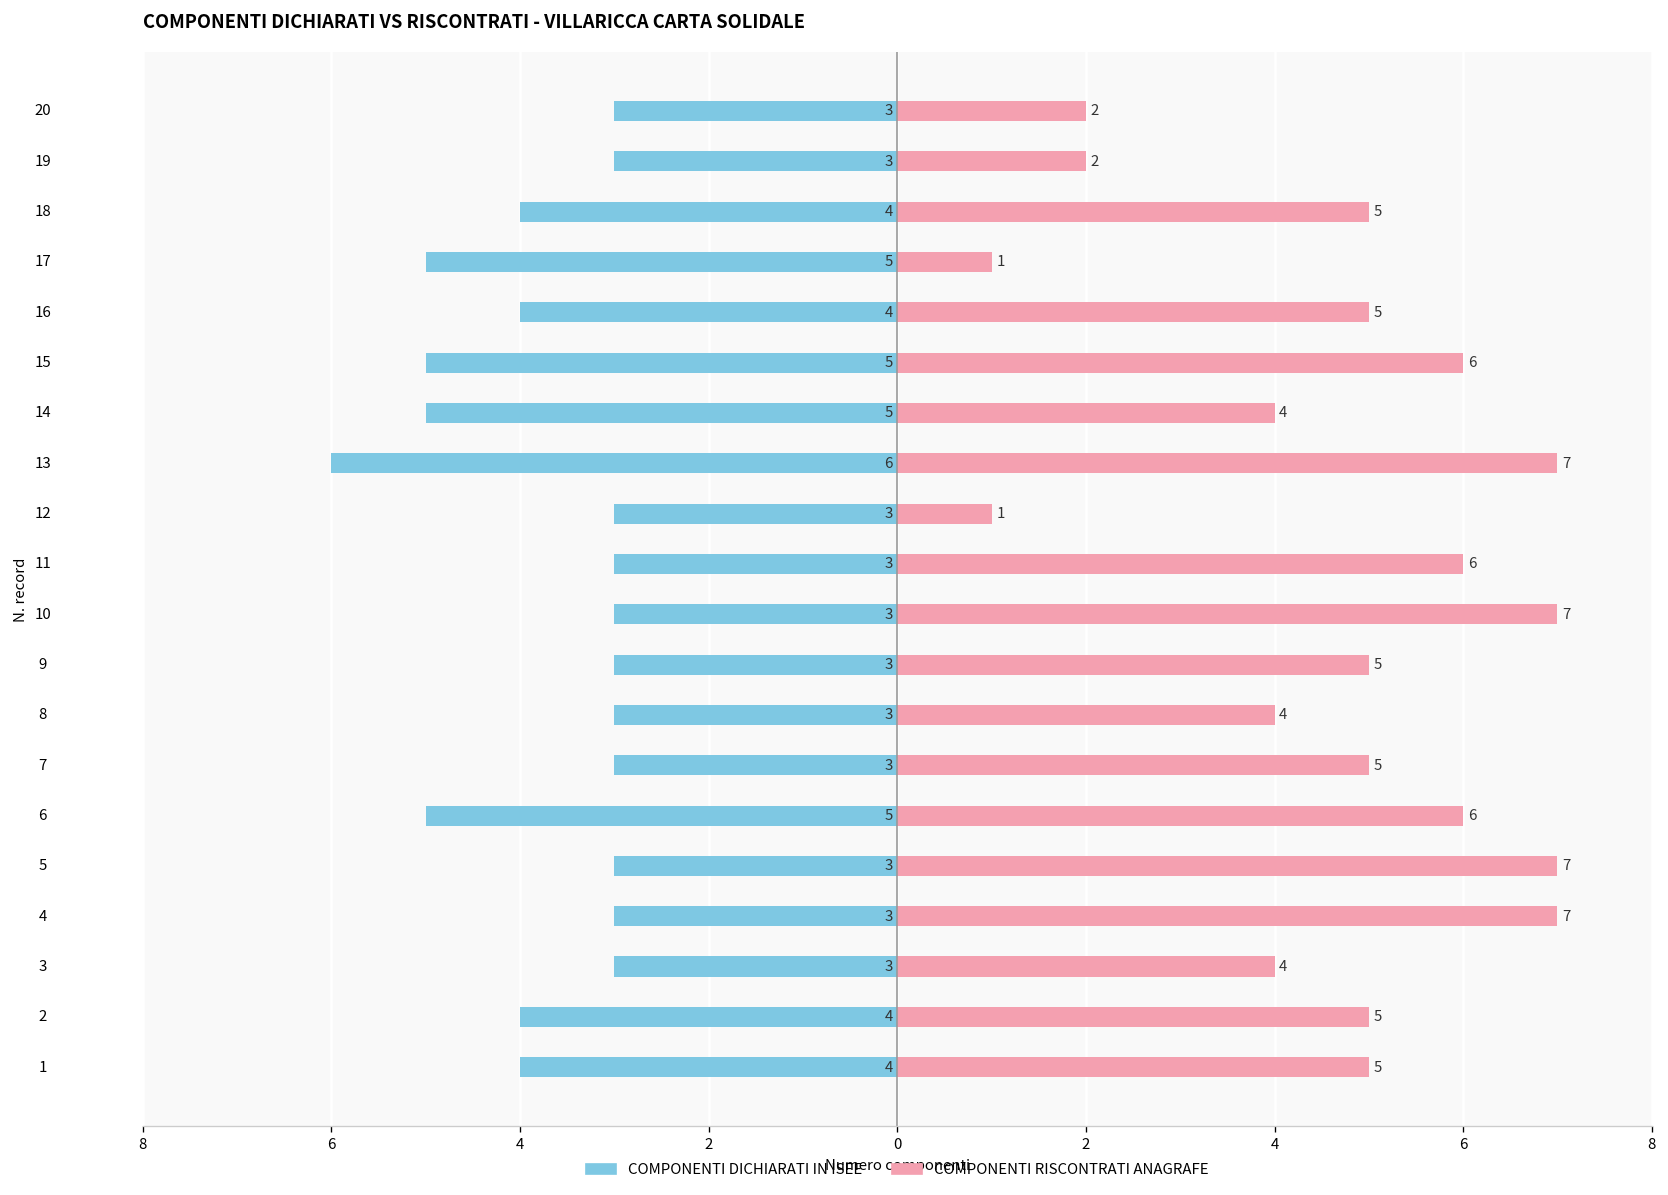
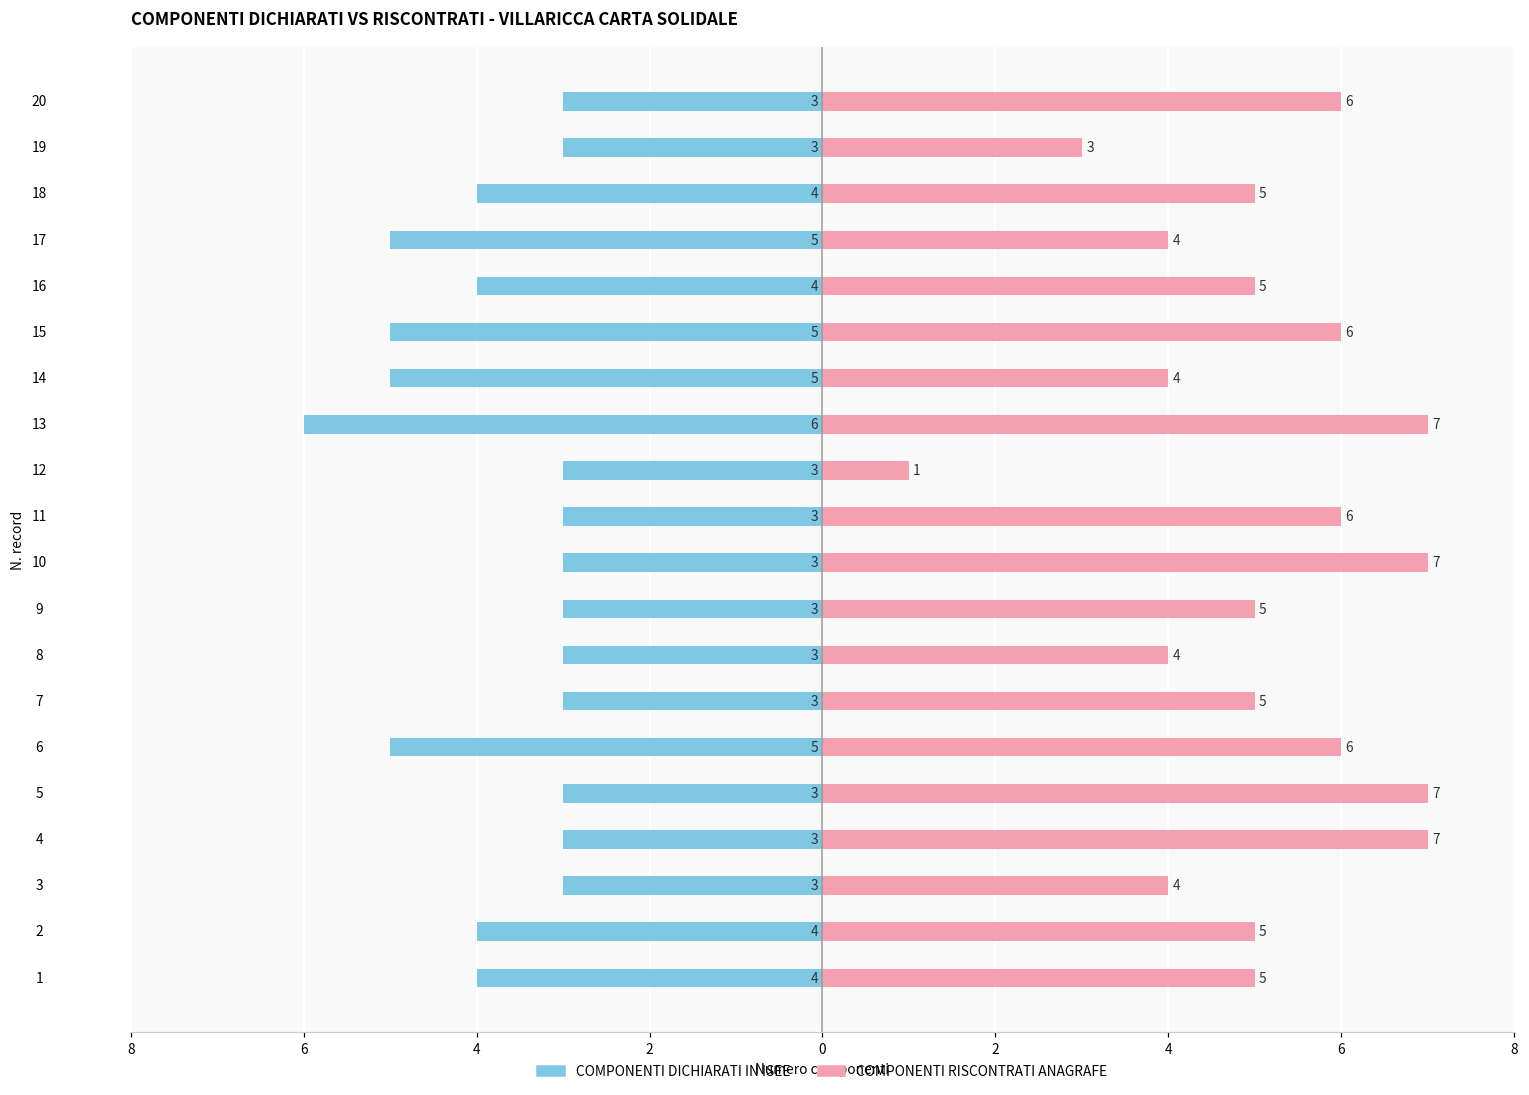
COMPONENTI RISCONTRATI ANAGRAFE, 20: 2 -> 6
COMPONENTI RISCONTRATI ANAGRAFE, 19: 2 -> 3
COMPONENTI RISCONTRATI ANAGRAFE, 17: 1 -> 4
